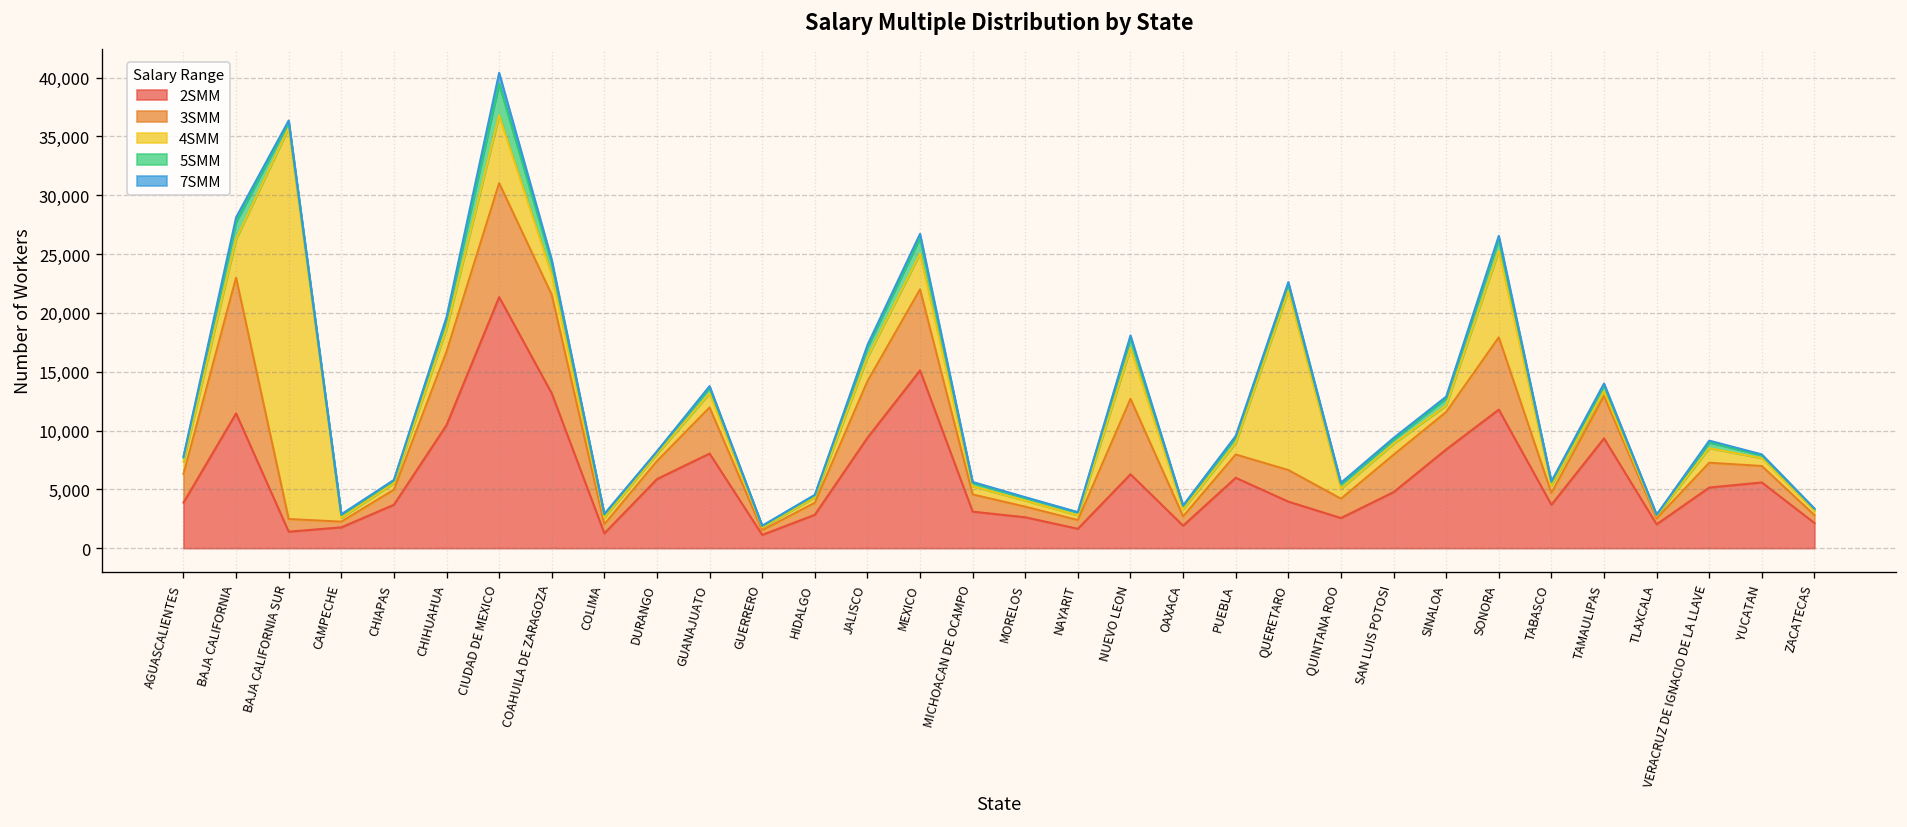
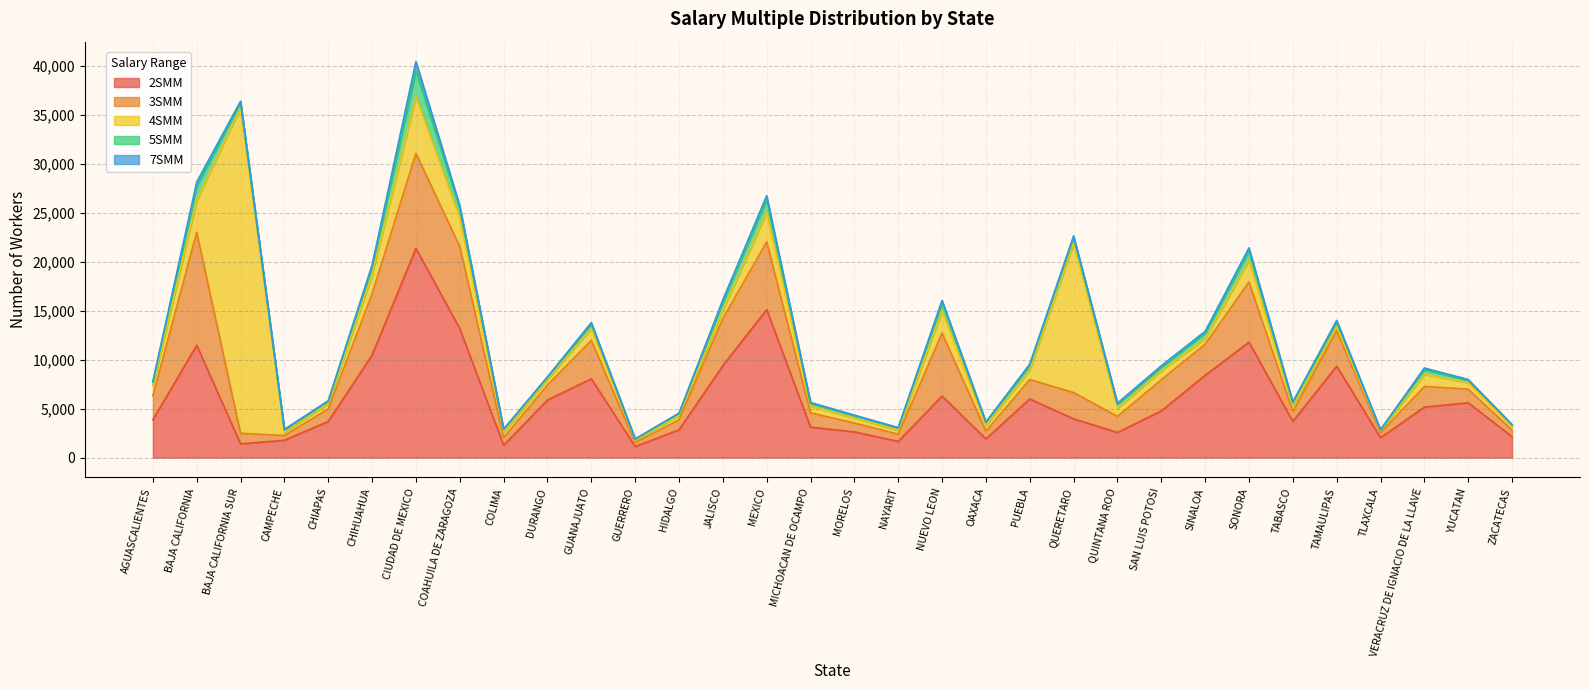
4SMM, COAHUILA DE ZARAGOZA: 2,000 -> 3,000
4SMM, JALISCO: 2,000 -> 1,000
4SMM, NUEVO LEON: 4,000 -> 2,000
4SMM, SONORA: 7,000 -> 2,000
